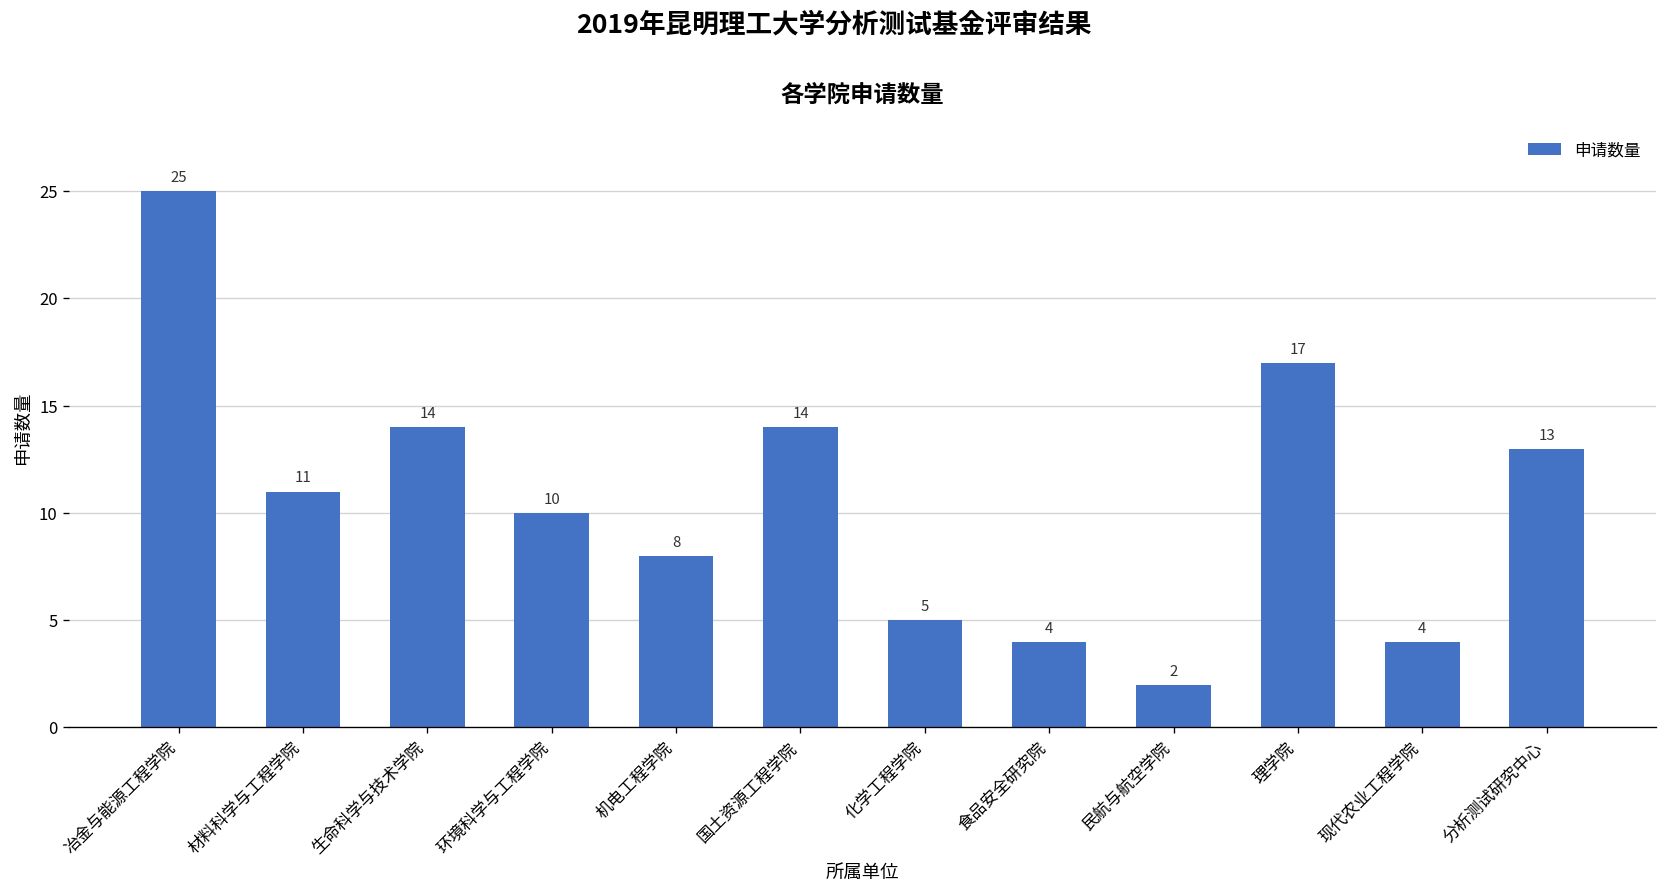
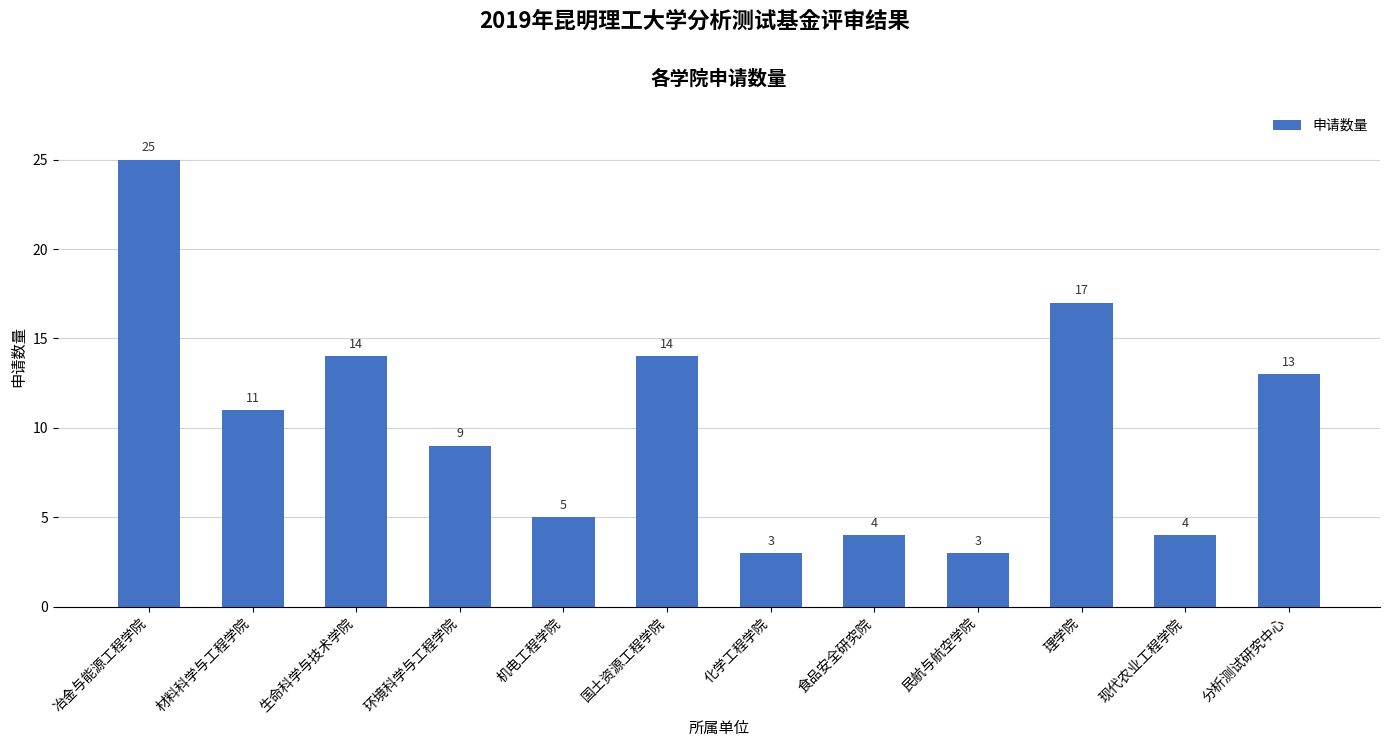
环境科学与工程学院: 10 -> 9
机电工程学院: 8 -> 5
化学工程学院: 5 -> 3
民航与航空学院: 2 -> 3
